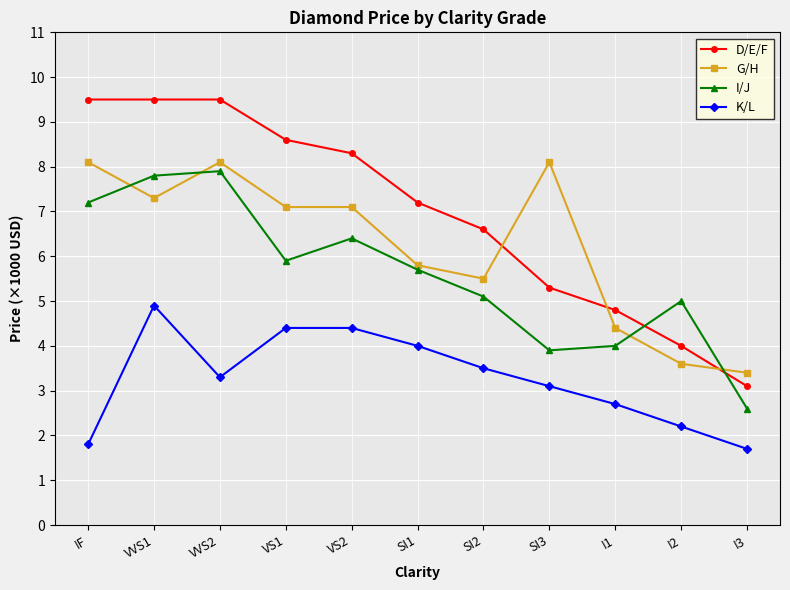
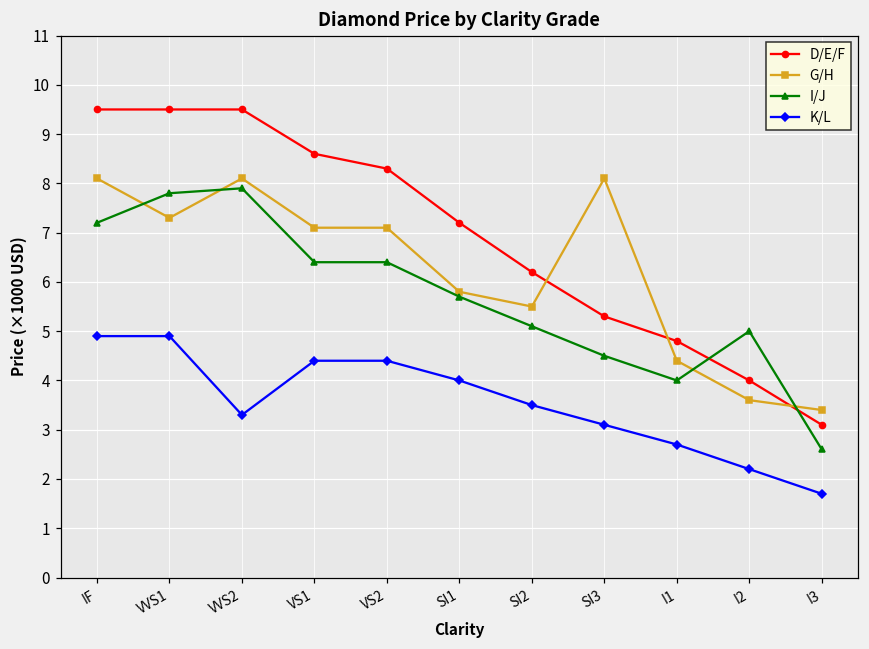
K/L, IF: 1.8 -> 4.9
I/J, VS1: 5.9 -> 6.4
D/E/F, SI2: 6.6 -> 6.2
I/J, SI3: 3.9 -> 4.5
